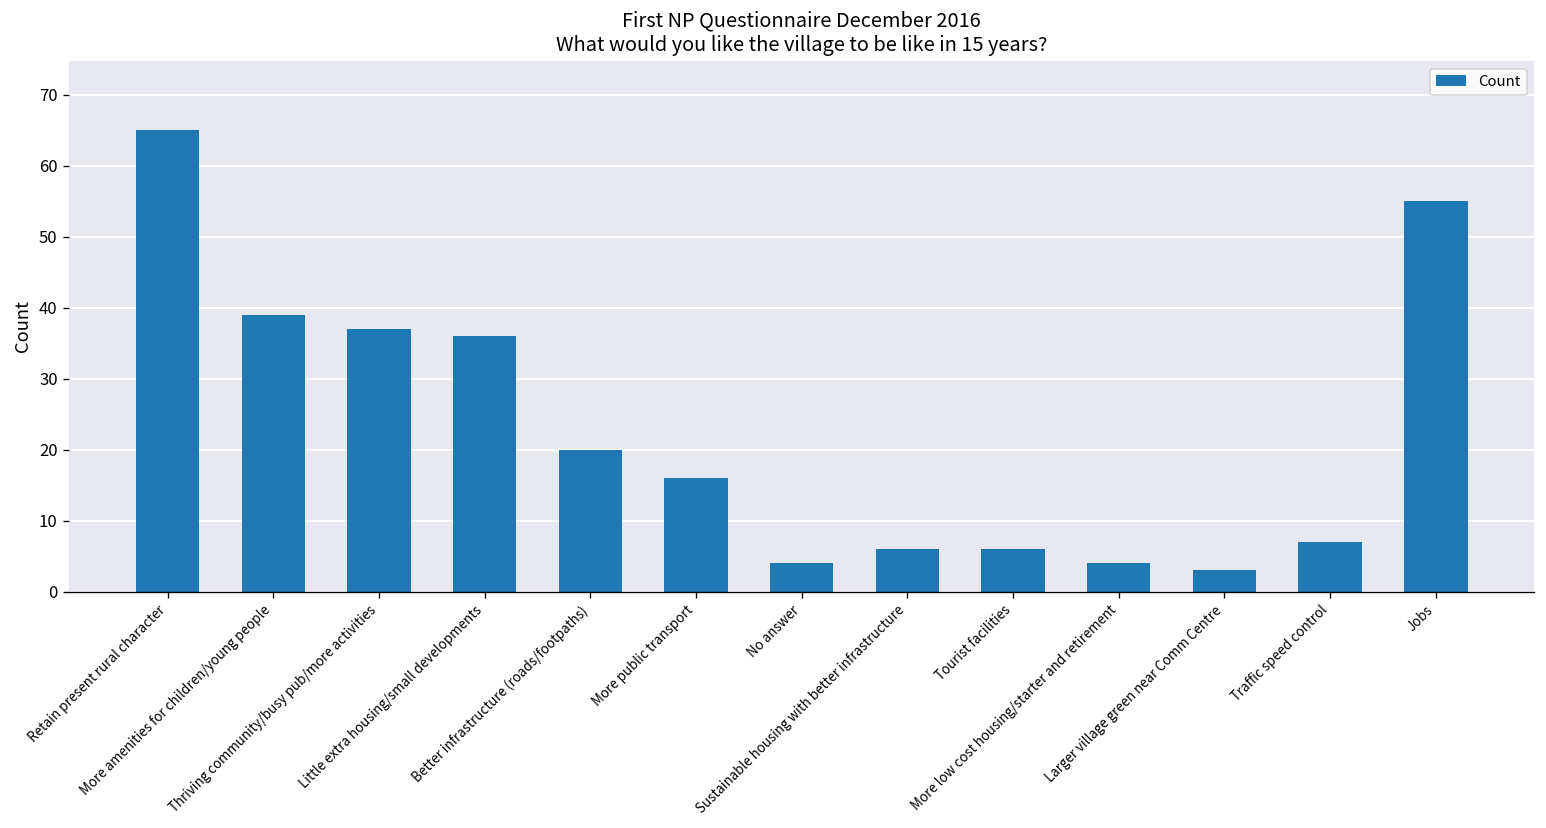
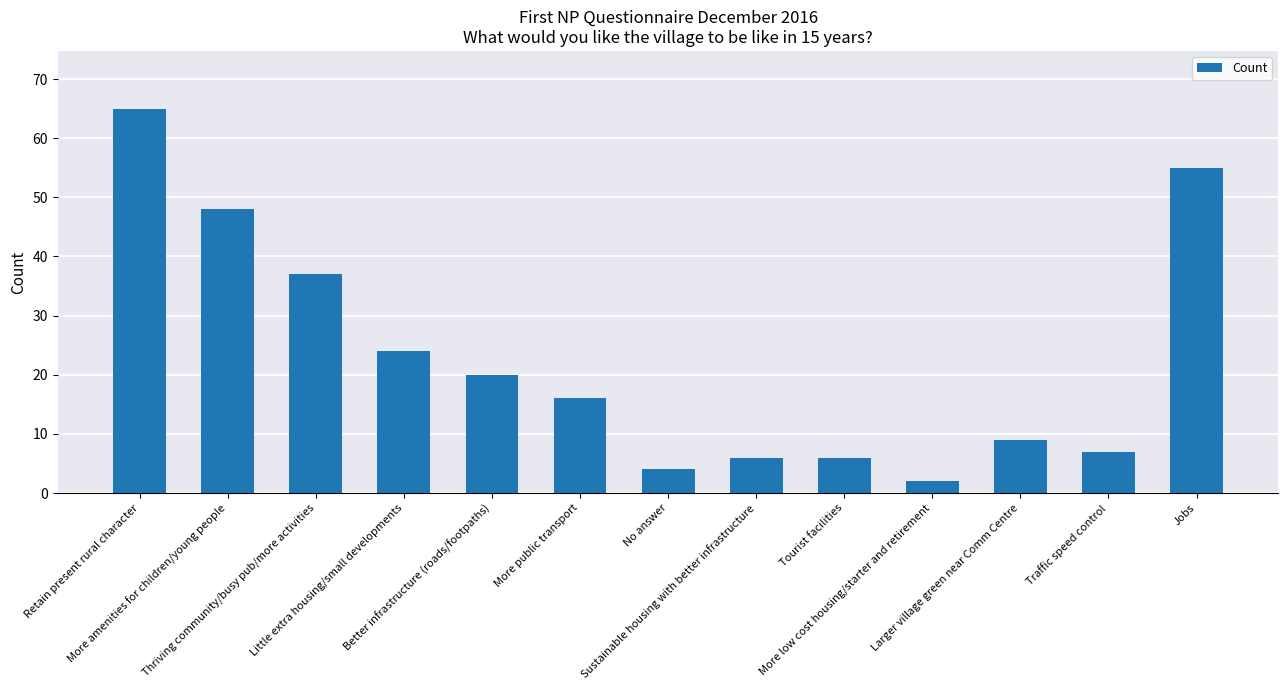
More amenities for children/young people: 39 -> 48
Little extra housing/small developments: 36 -> 24
More low cost housing/starter and retirement: 4 -> 2
Larger village green near Comm Centre: 3 -> 9
